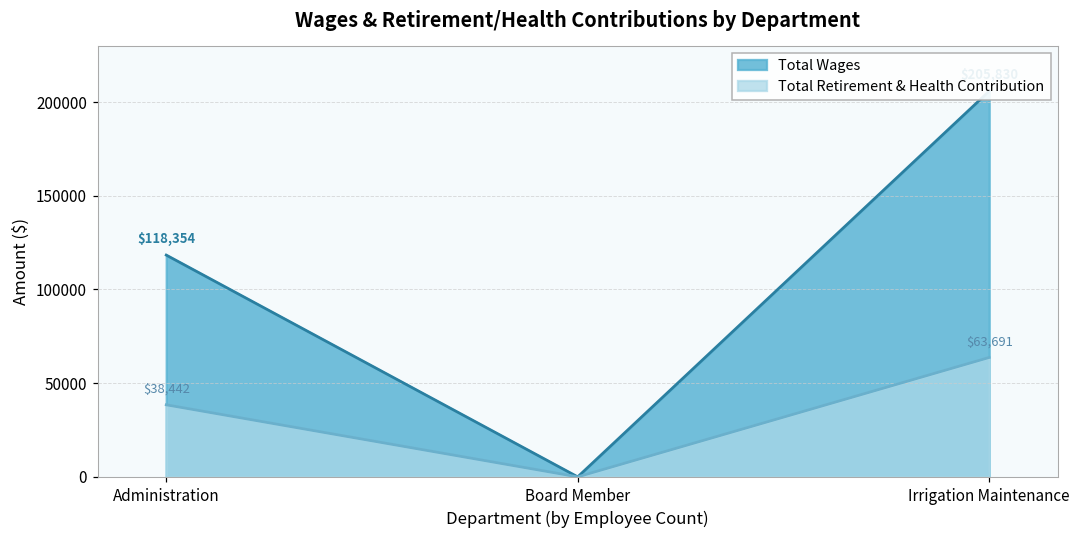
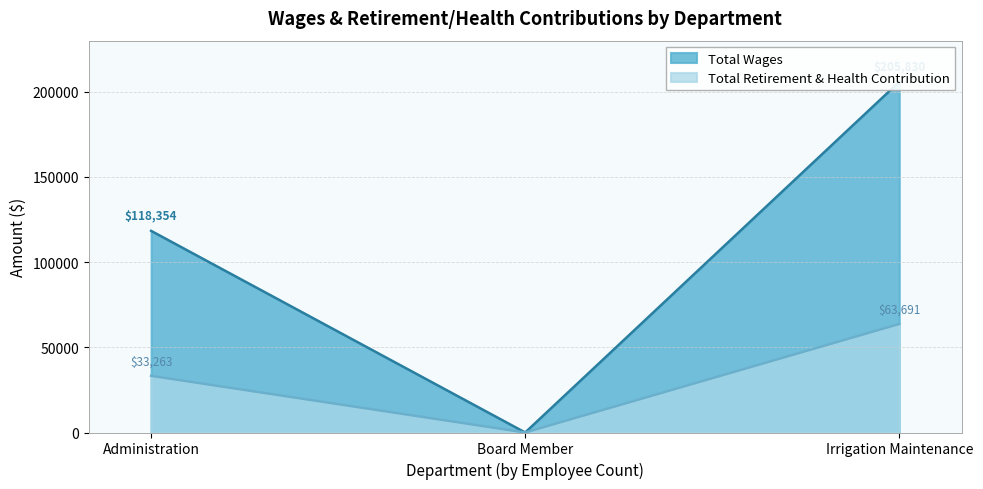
Total Retirement & Health Contribution, Administration: $38,442 -> $33,263
